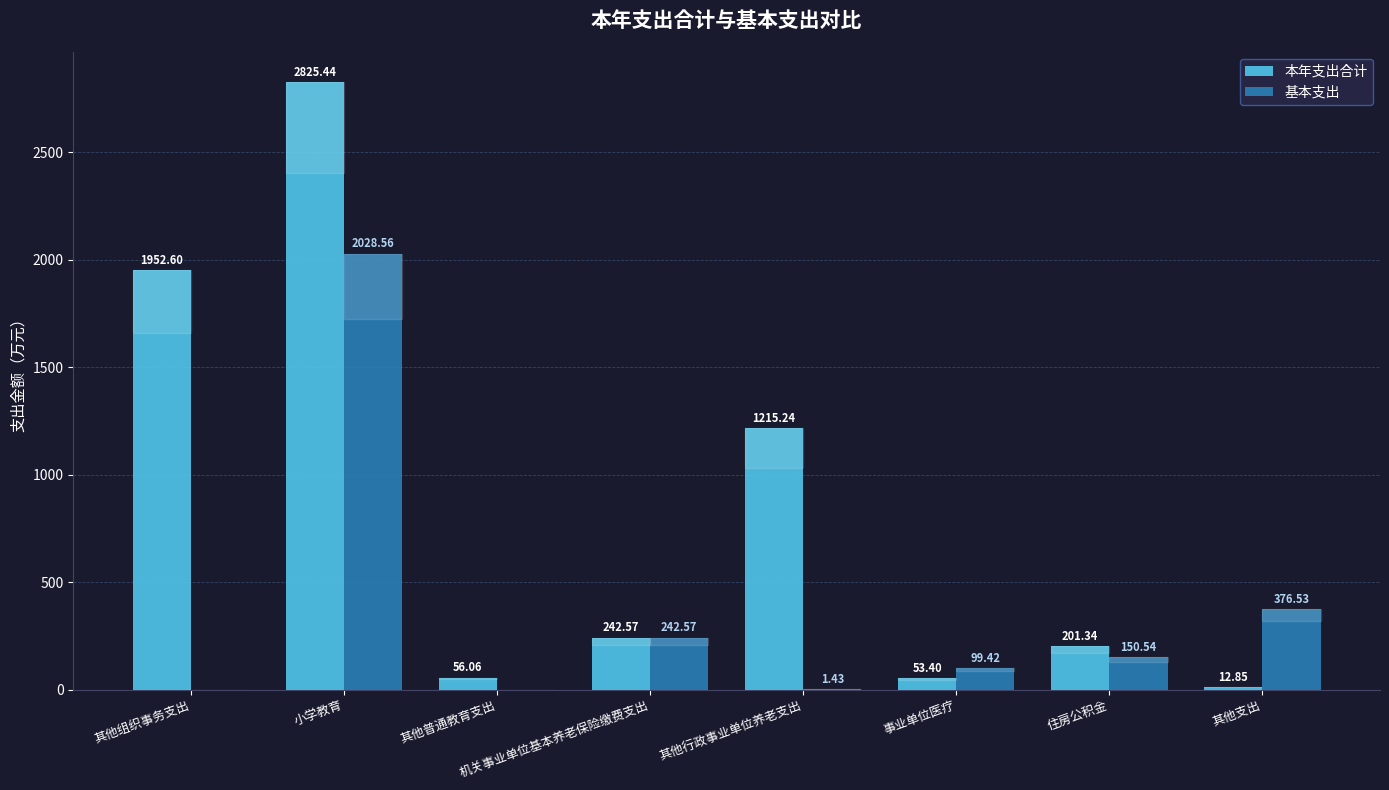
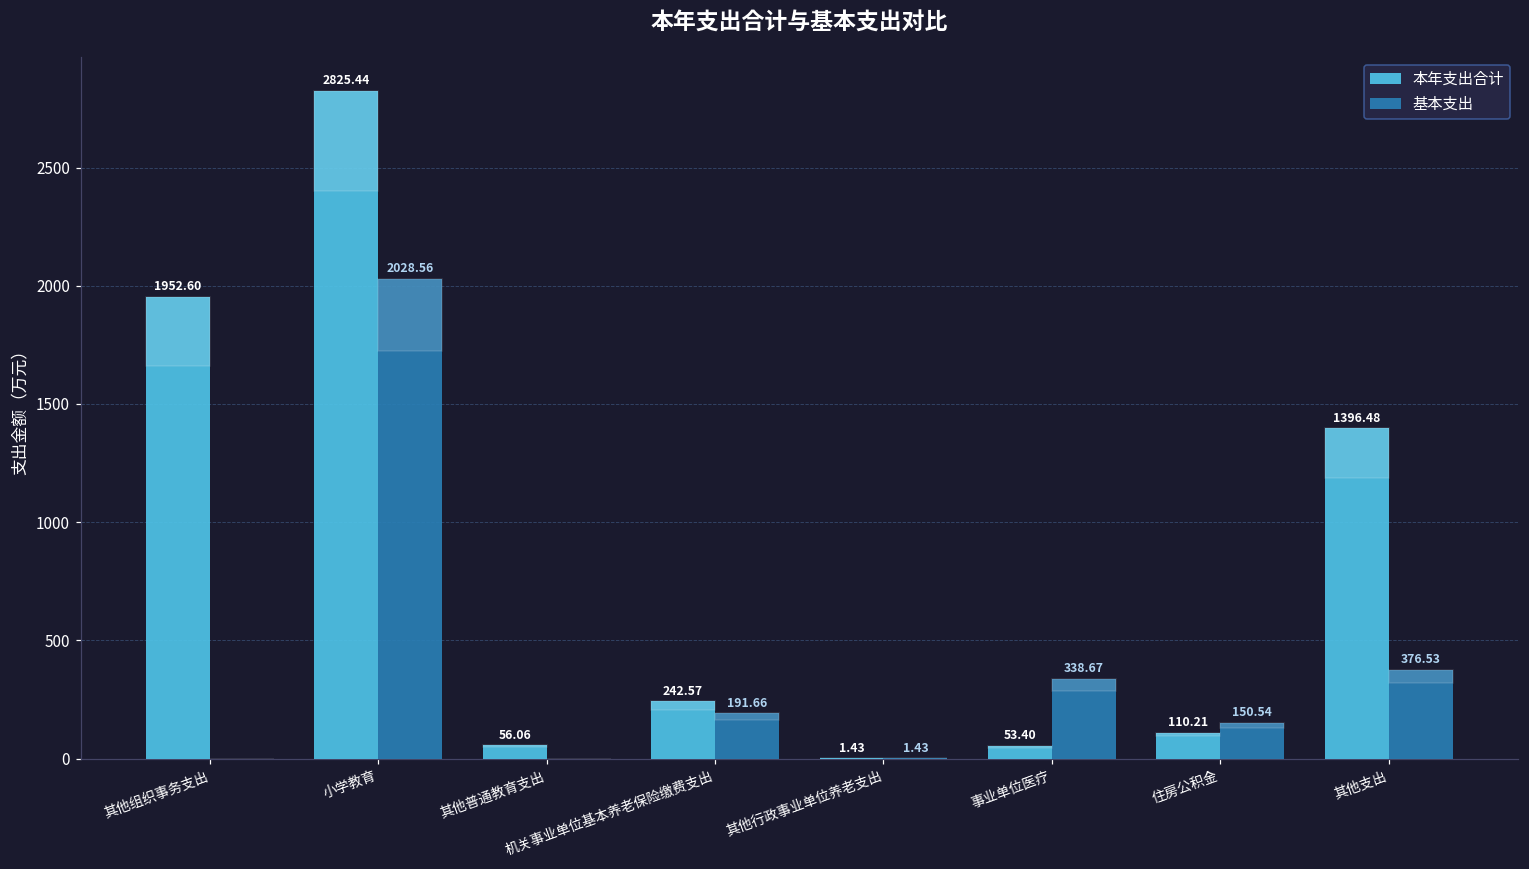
基本支出, 机关事业单位基本养老保险缴费支出: 242.57 -> 191.66
本年支出合计, 其他行政事业单位养老支出: 1215.24 -> 1.43
基本支出, 事业单位医疗: 99.42 -> 338.67
本年支出合计, 住房公积金: 201.34 -> 110.21
本年支出合计, 其他支出: 12.85 -> 1396.48
